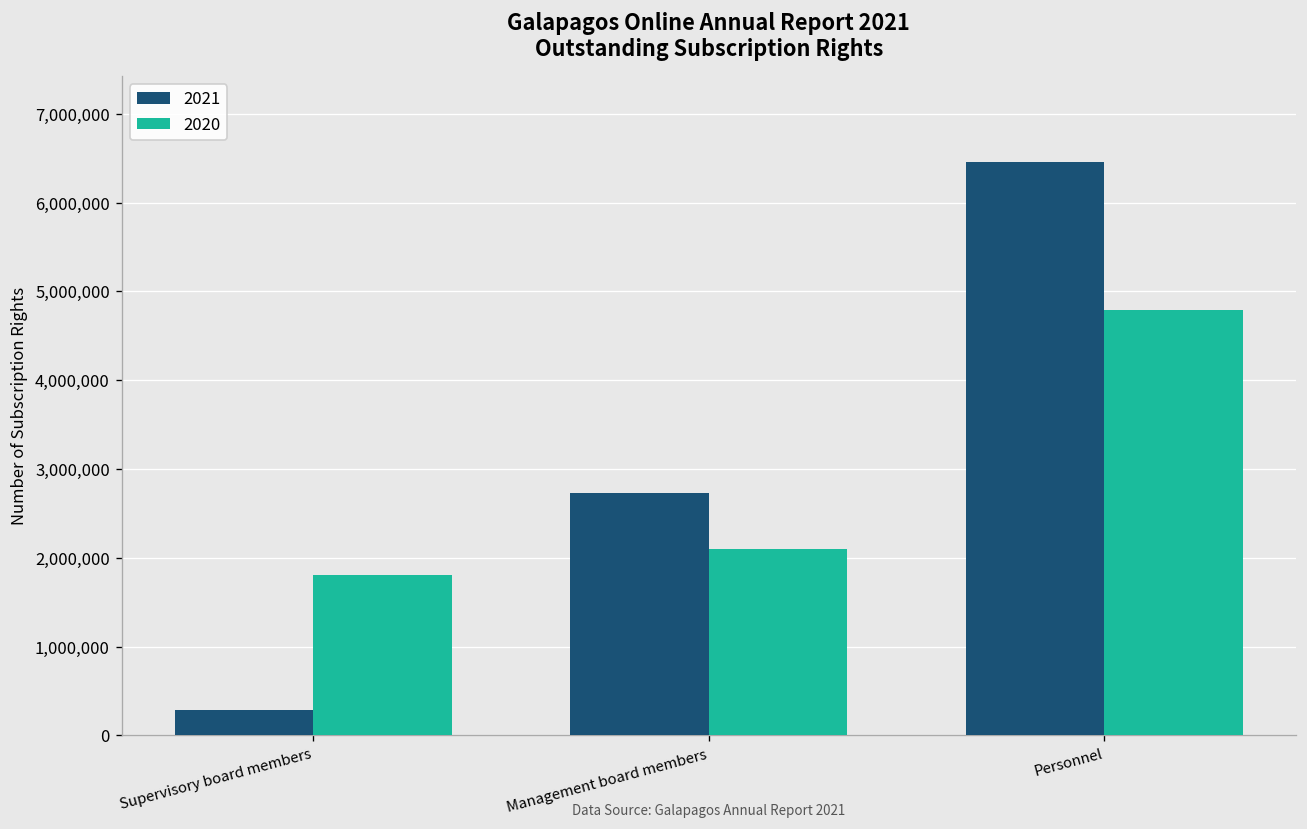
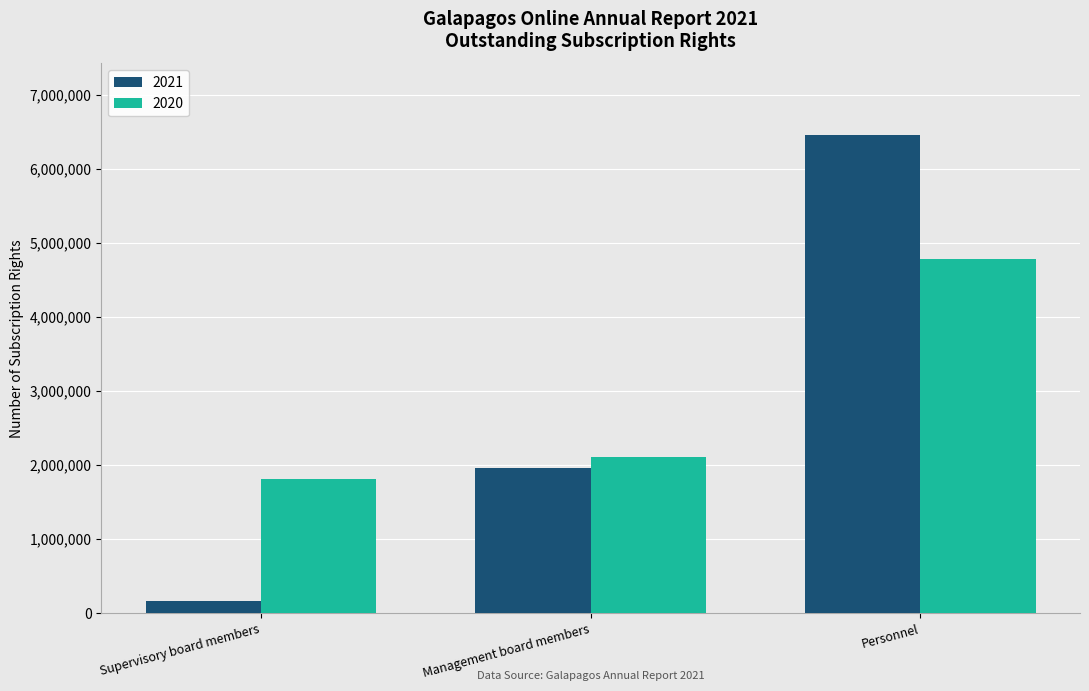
2021, Supervisory board members: 300,000 -> 200,000
2021, Management board members: 2,700,000 -> 2,000,000
